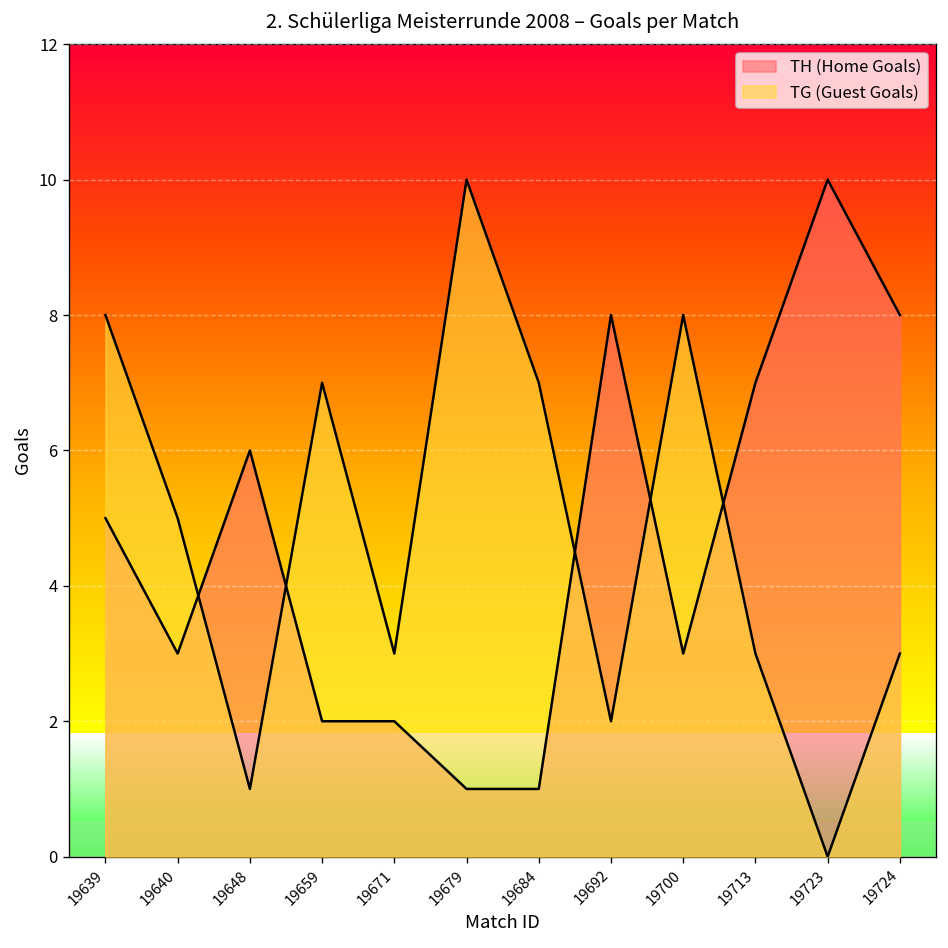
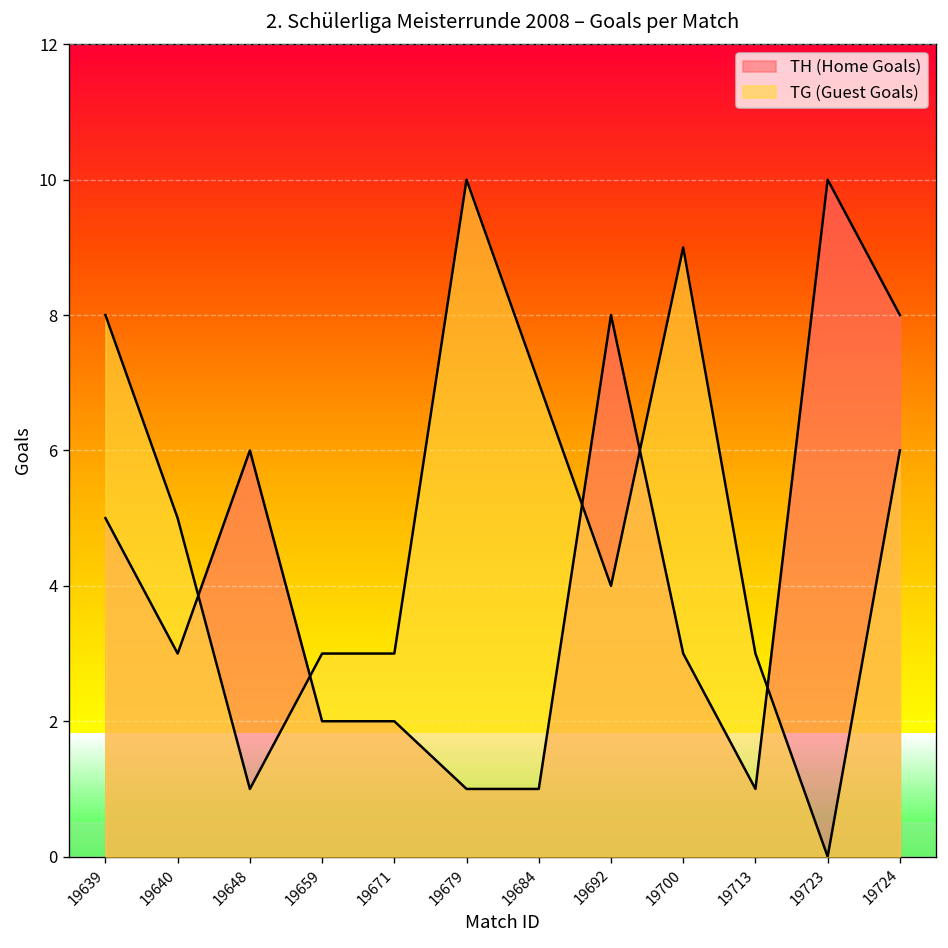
TG (Guest Goals), 19659: 7 -> 3
TG (Guest Goals), 19692: 2 -> 4
TG (Guest Goals), 19700: 8 -> 9
TH (Home Goals), 19713: 7 -> 1
TG (Guest Goals), 19724: 3 -> 6
